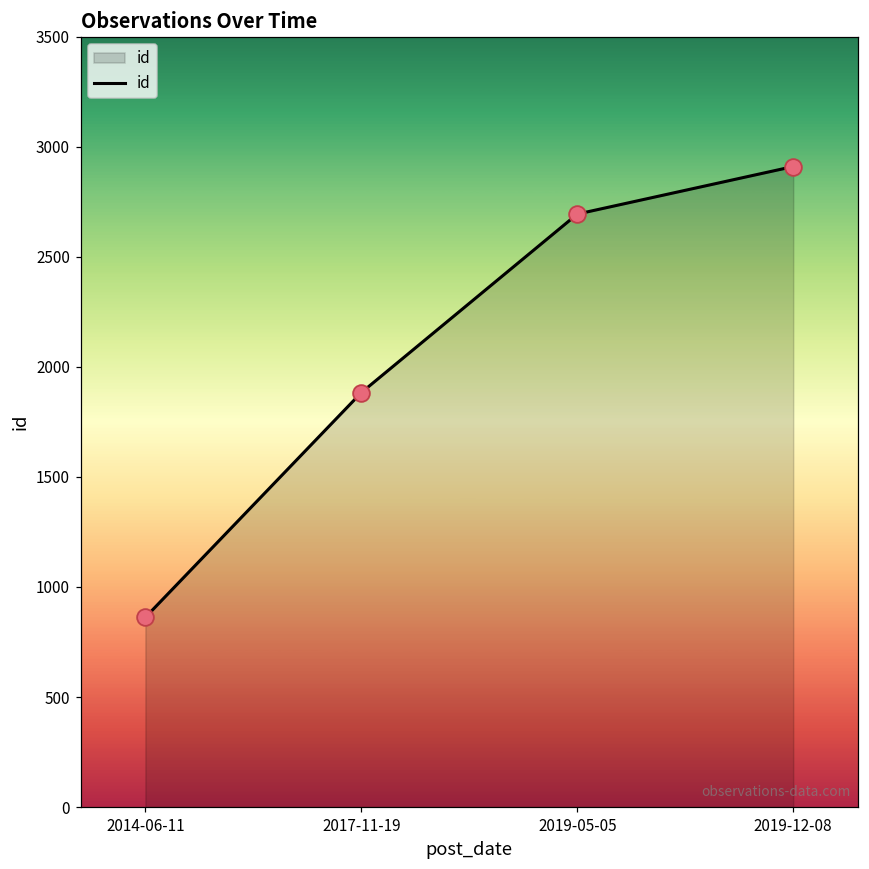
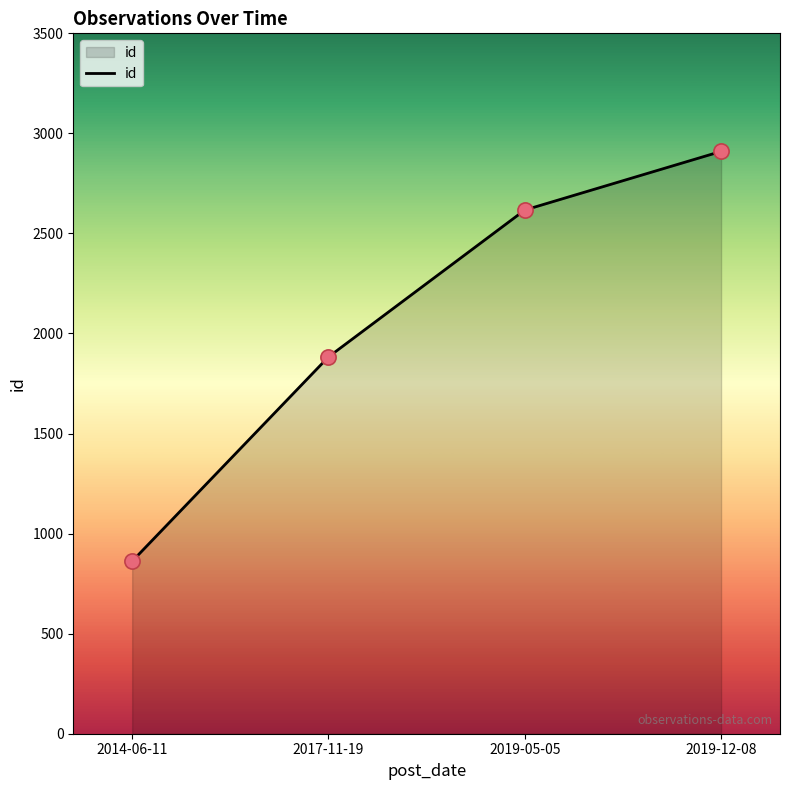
2019-05-05: 2690 -> 2620
